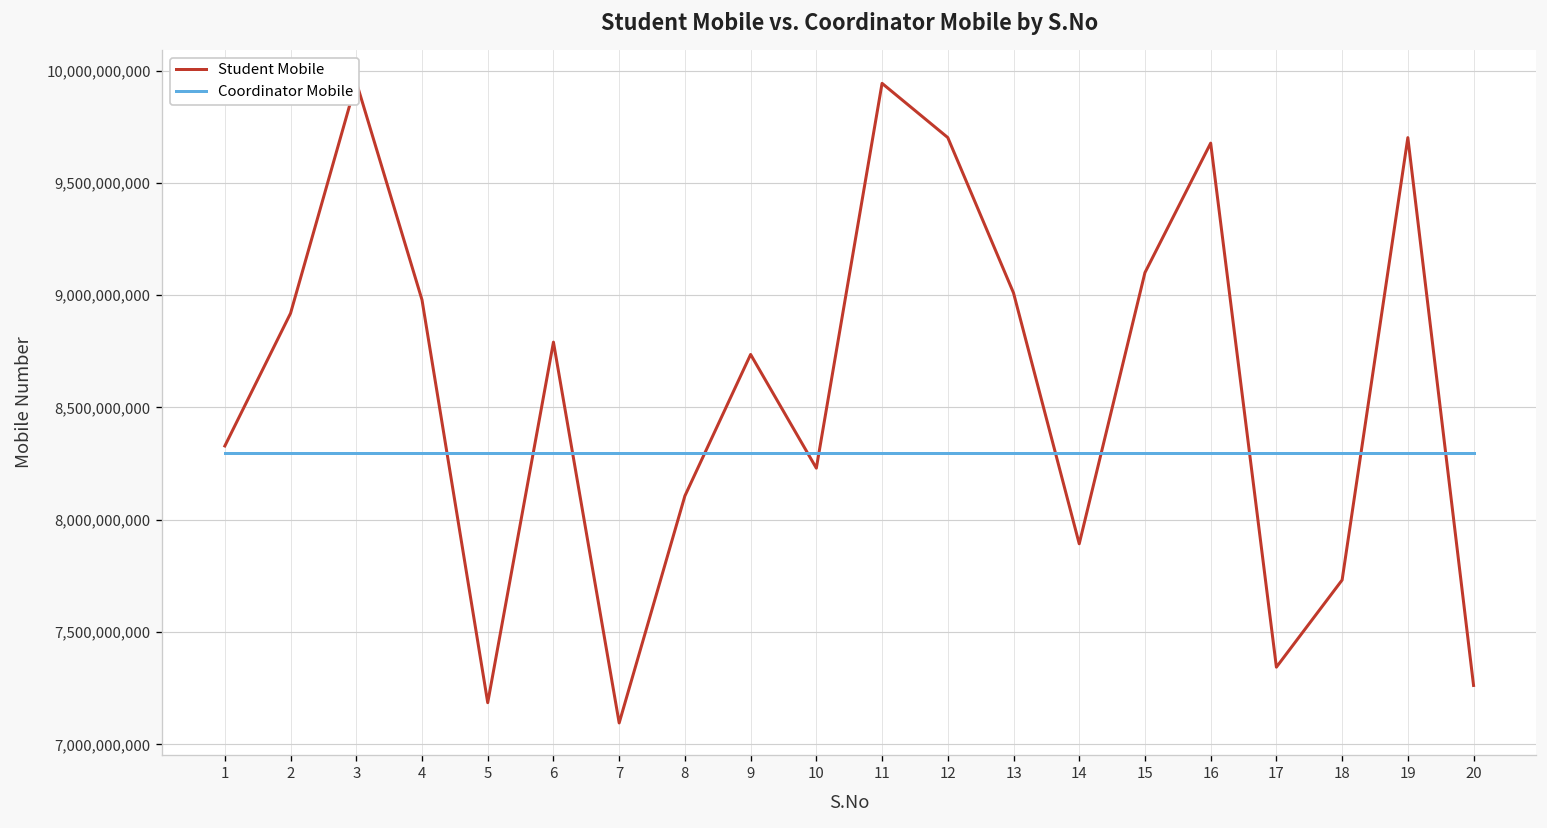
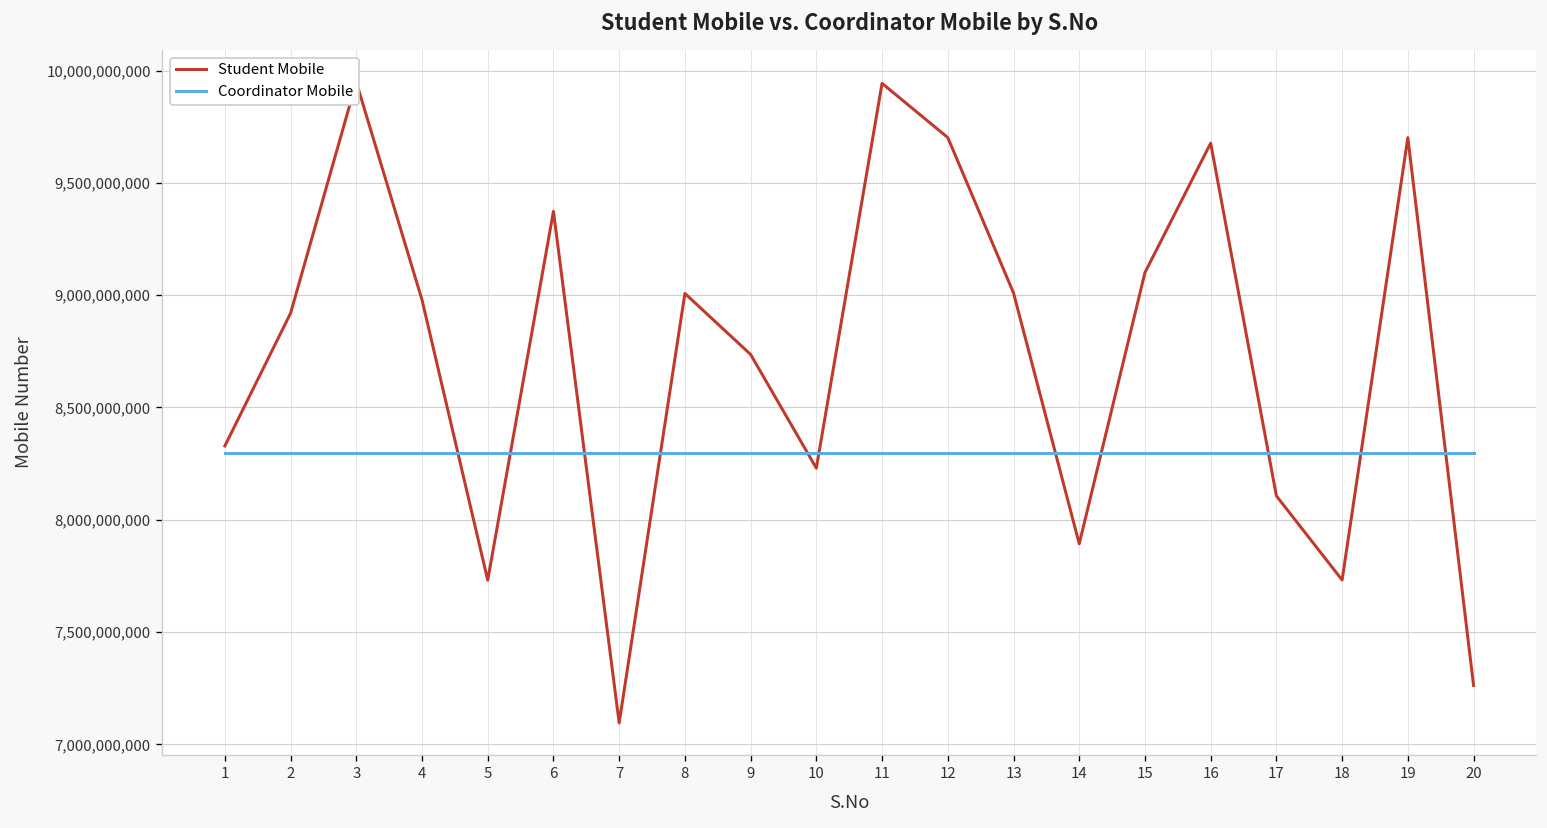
Student Mobile, 5: 7,190,000,000 -> 7,730,000,000
Student Mobile, 6: 8,790,000,000 -> 9,370,000,000
Student Mobile, 8: 8,110,000,000 -> 9,010,000,000
Student Mobile, 17: 7,340,000,000 -> 8,110,000,000
